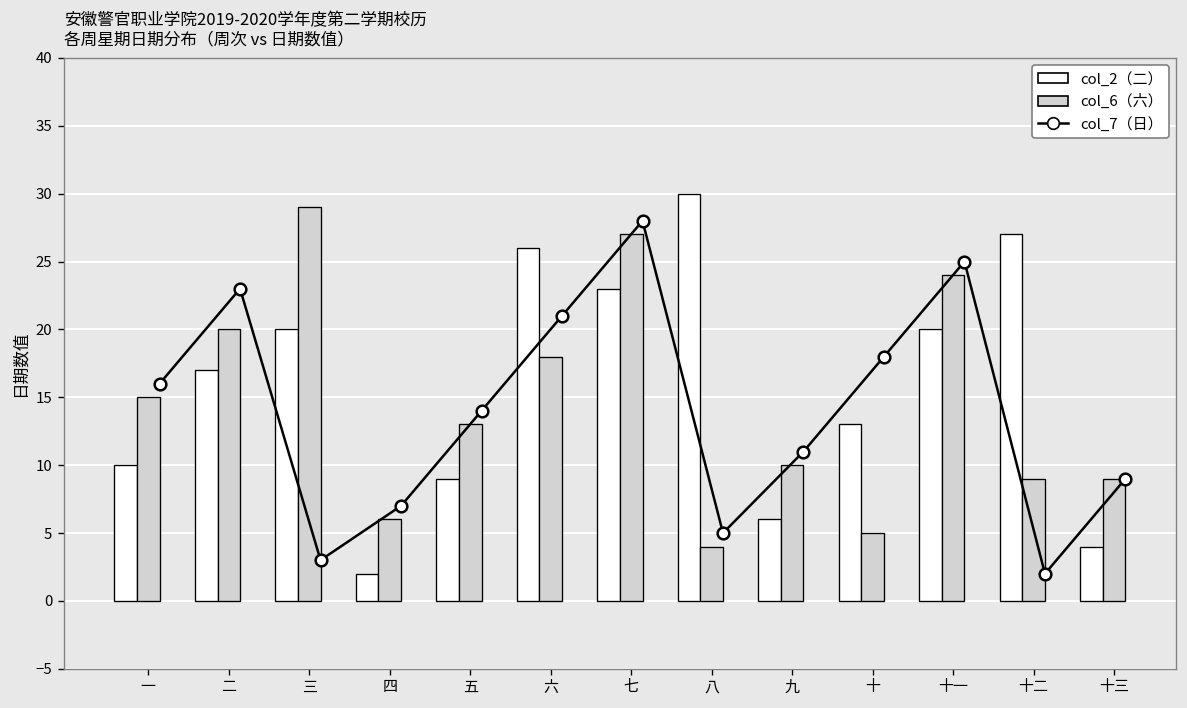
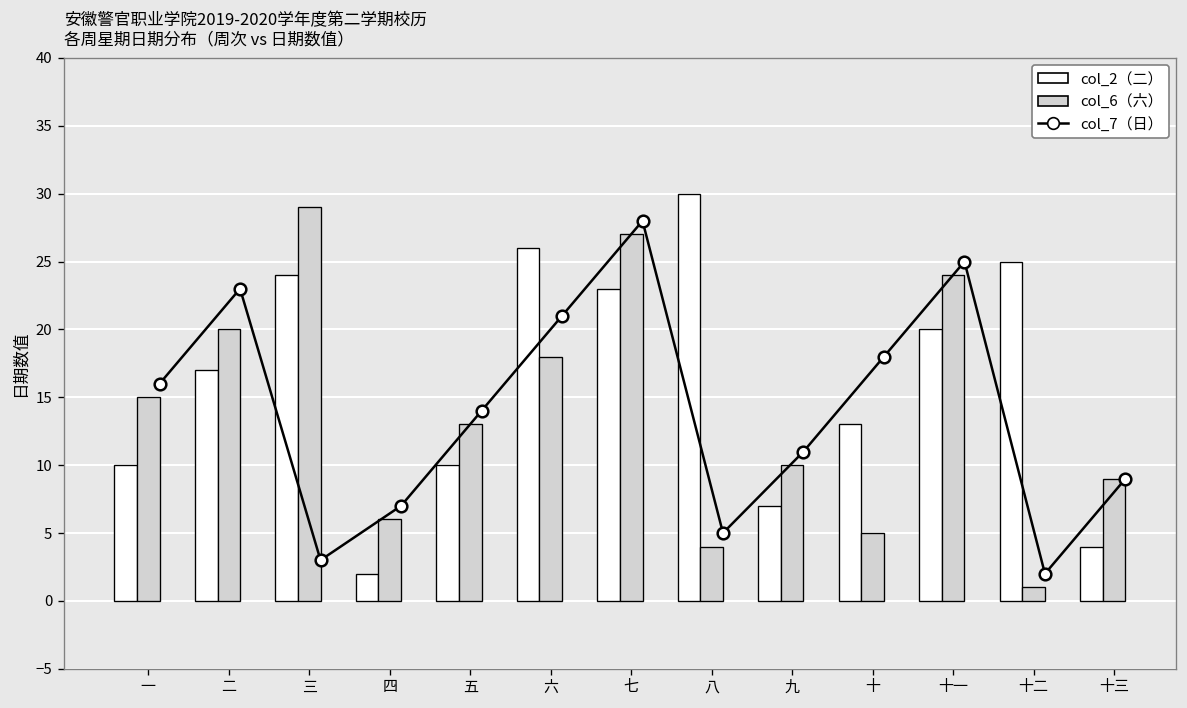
col_2（二）, 三: 20 -> 24
col_2（二）, 五: 9 -> 10
col_2（二）, 九: 6 -> 7
col_2（二）, 十二: 27 -> 25
col_6（六）, 十二: 9 -> 1
